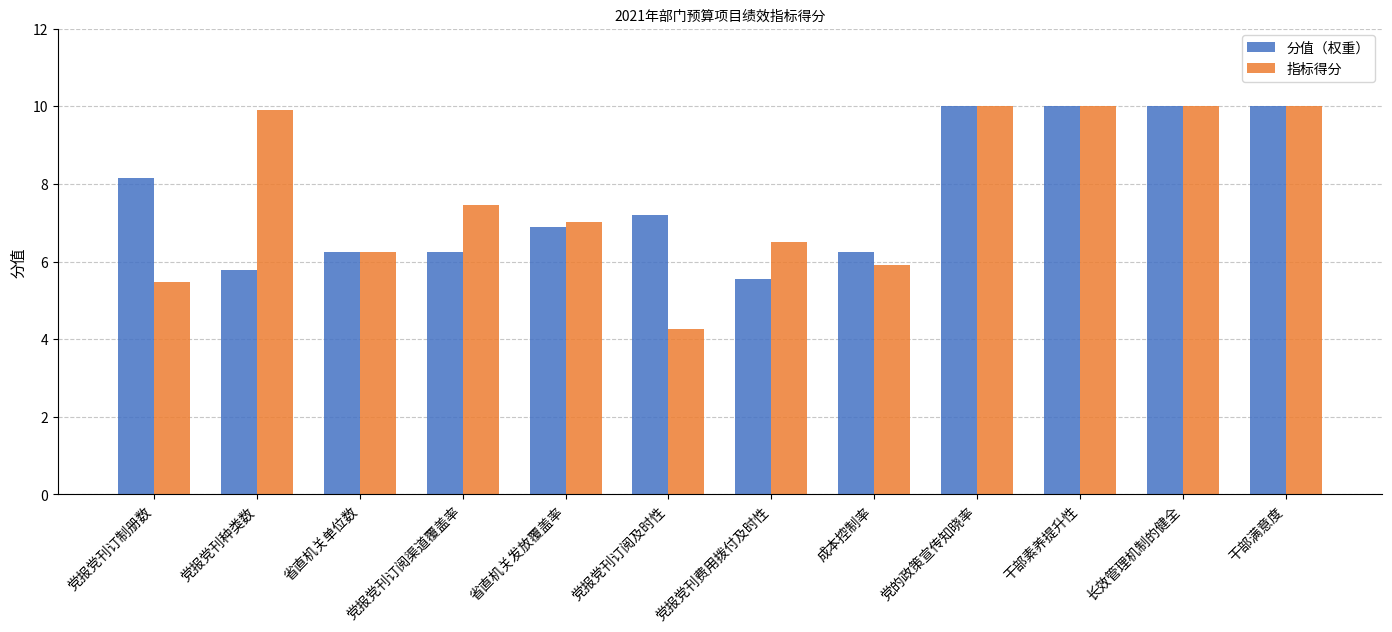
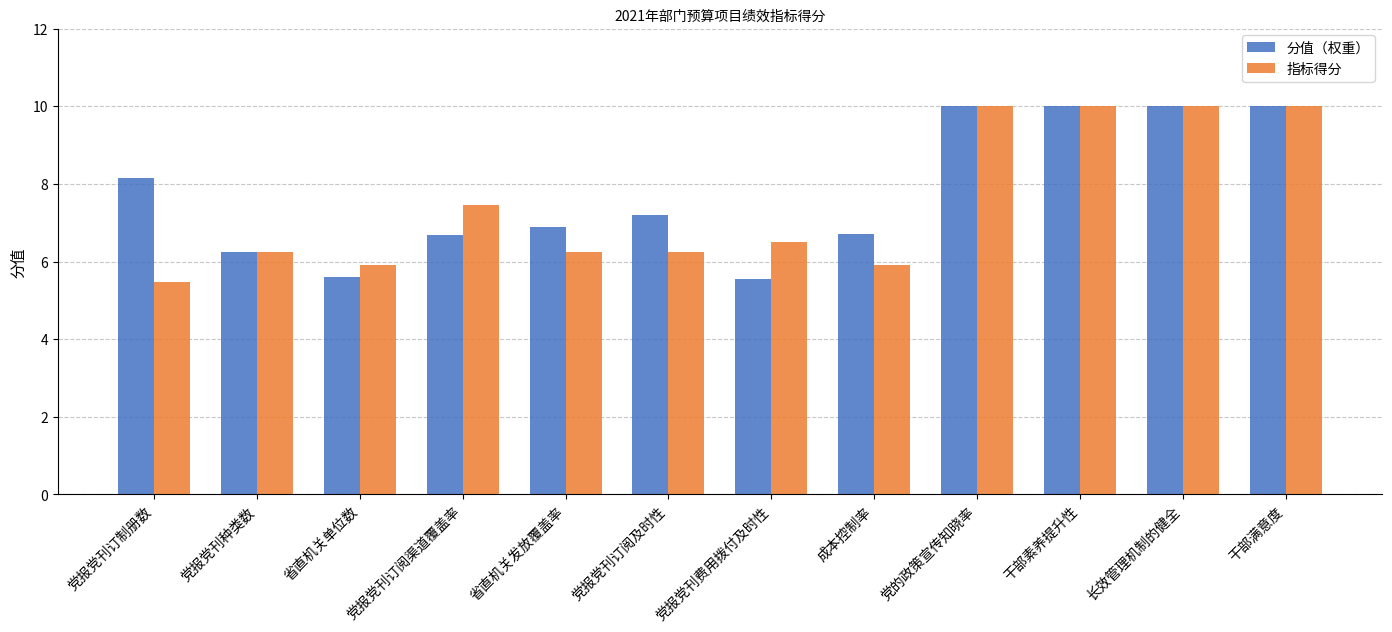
分值（权重）, 党报党刊种类数: 5.8 -> 6.3
指标得分, 党报党刊种类数: 9.9 -> 6.3
分值（权重）, 省直机关单位数: 6.3 -> 5.6
指标得分, 省直机关单位数: 6.3 -> 5.9
分值（权重）, 党报党刊订阅渠道覆盖率: 6.3 -> 6.7
指标得分, 省直机关发放覆盖率: 7.0 -> 6.3
指标得分, 党报党刊订阅及时性: 4.3 -> 6.3
分值（权重）, 成本控制率: 6.3 -> 6.7
